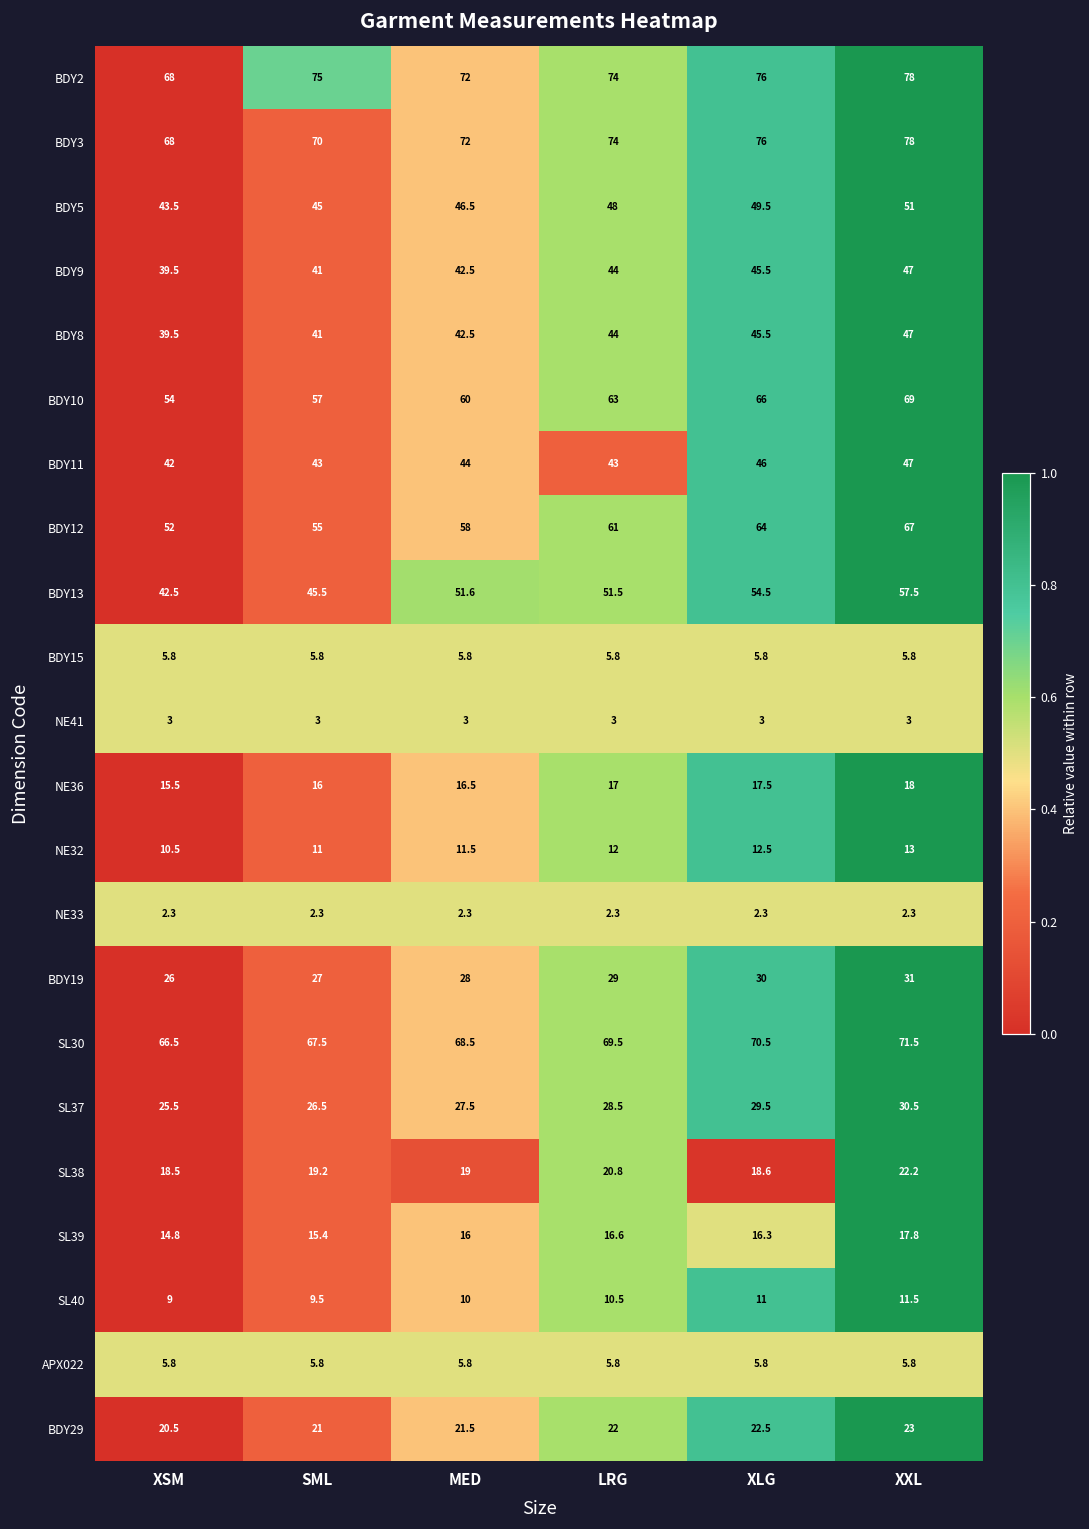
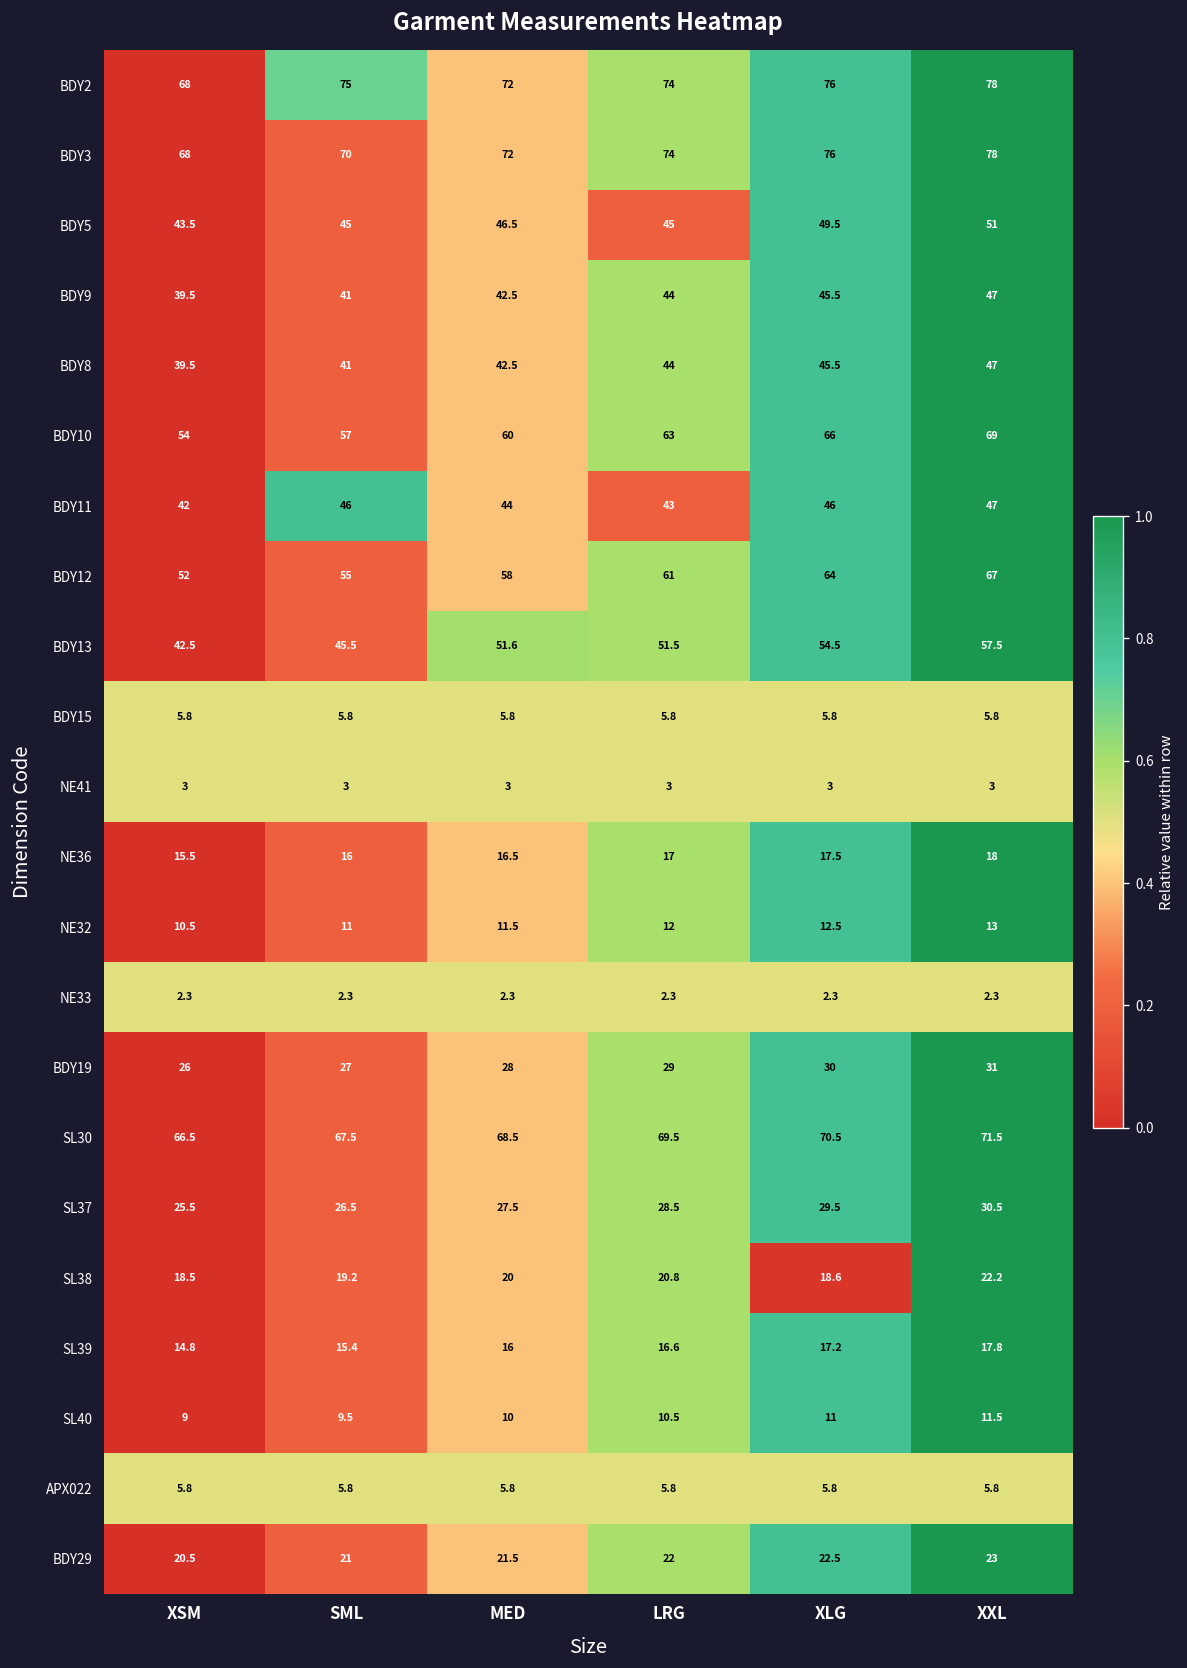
BDY5, LRG: 48 -> 45
BDY11, SML: 43 -> 46
SL38, MED: 19 -> 20
SL39, XLG: 16.3 -> 17.2
